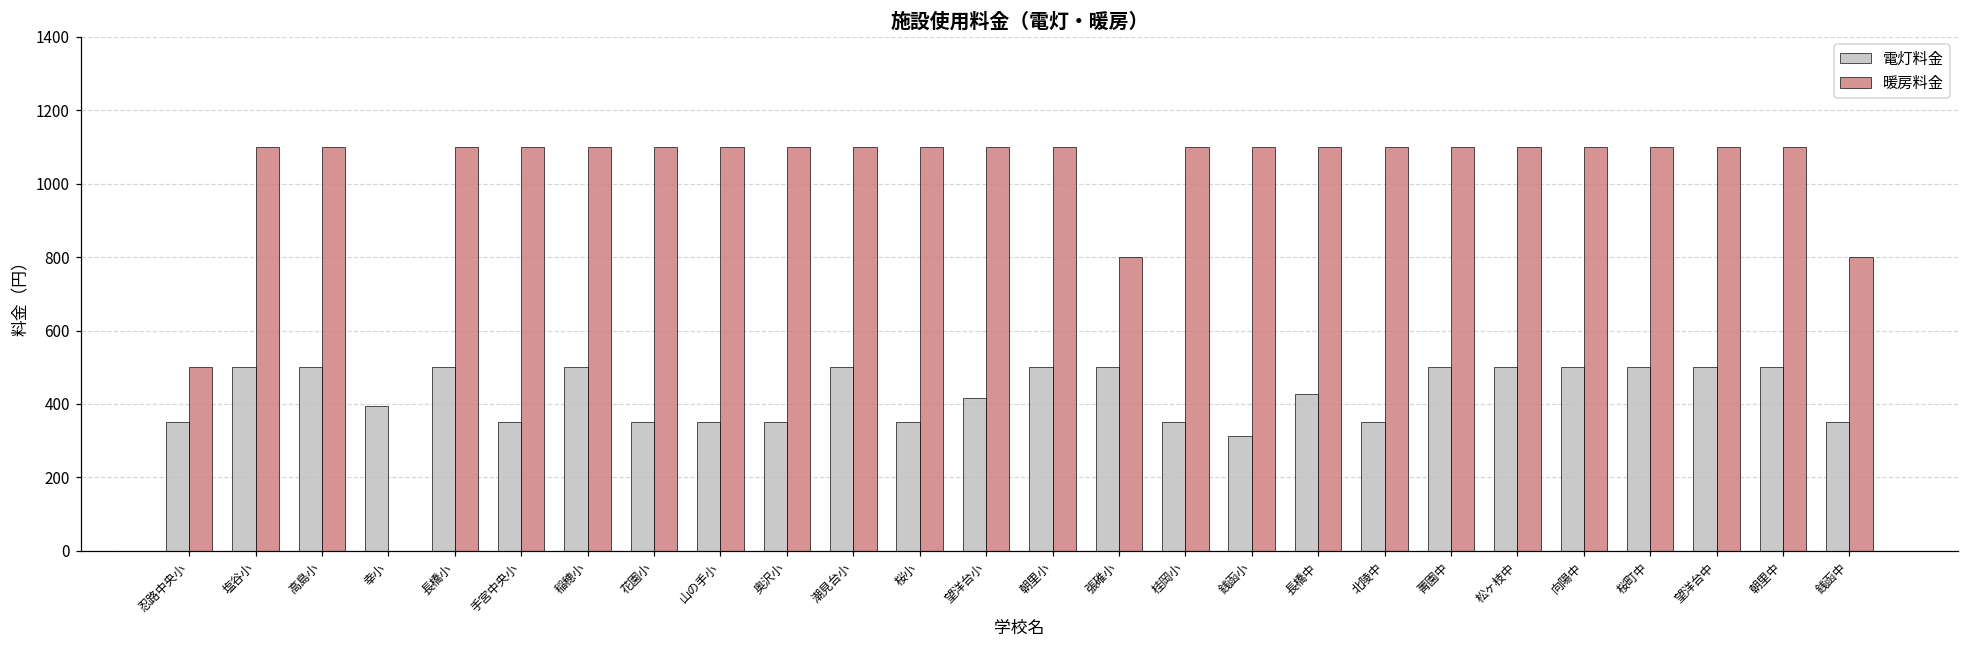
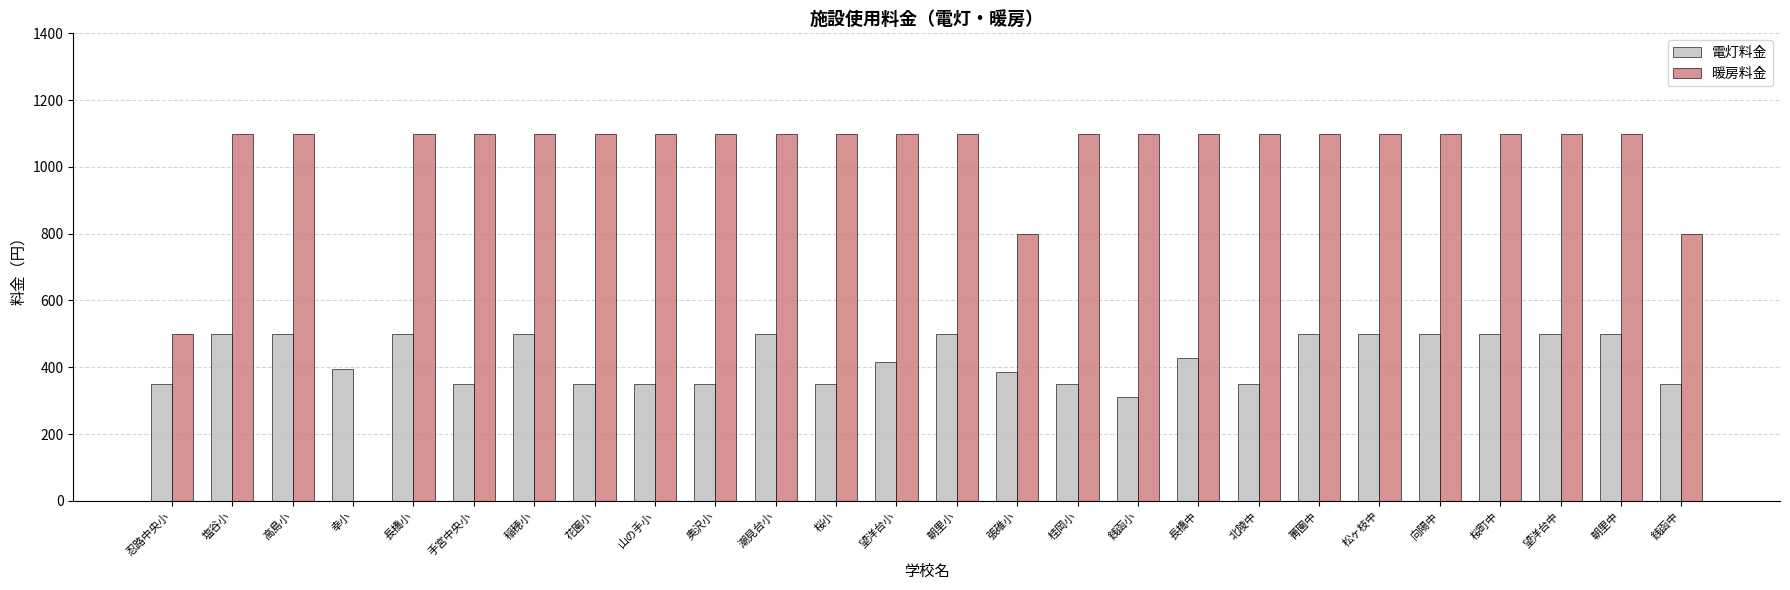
電灯料金, 張碓小: 500 -> 390
